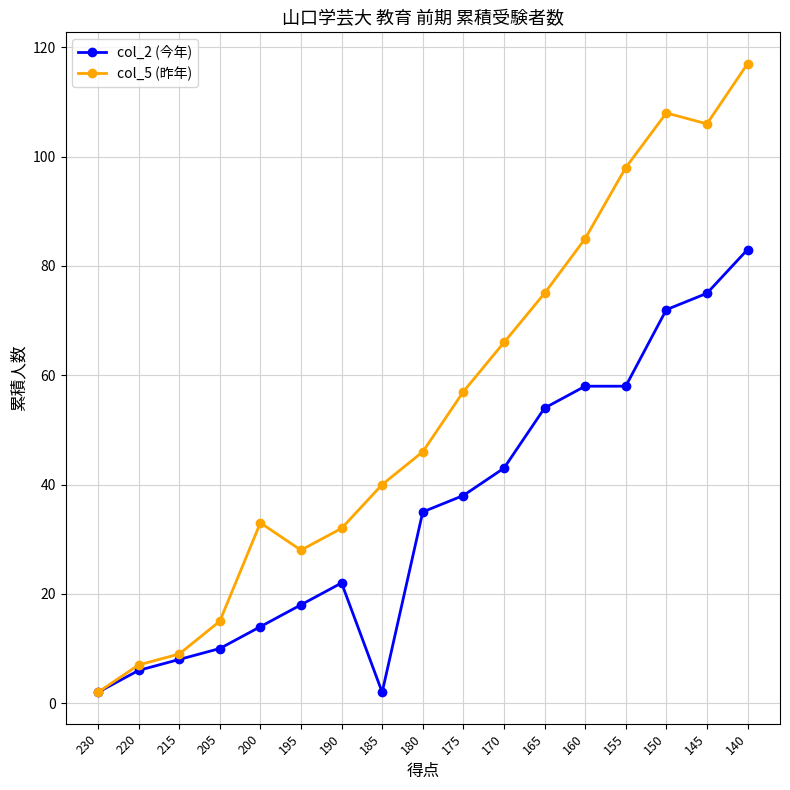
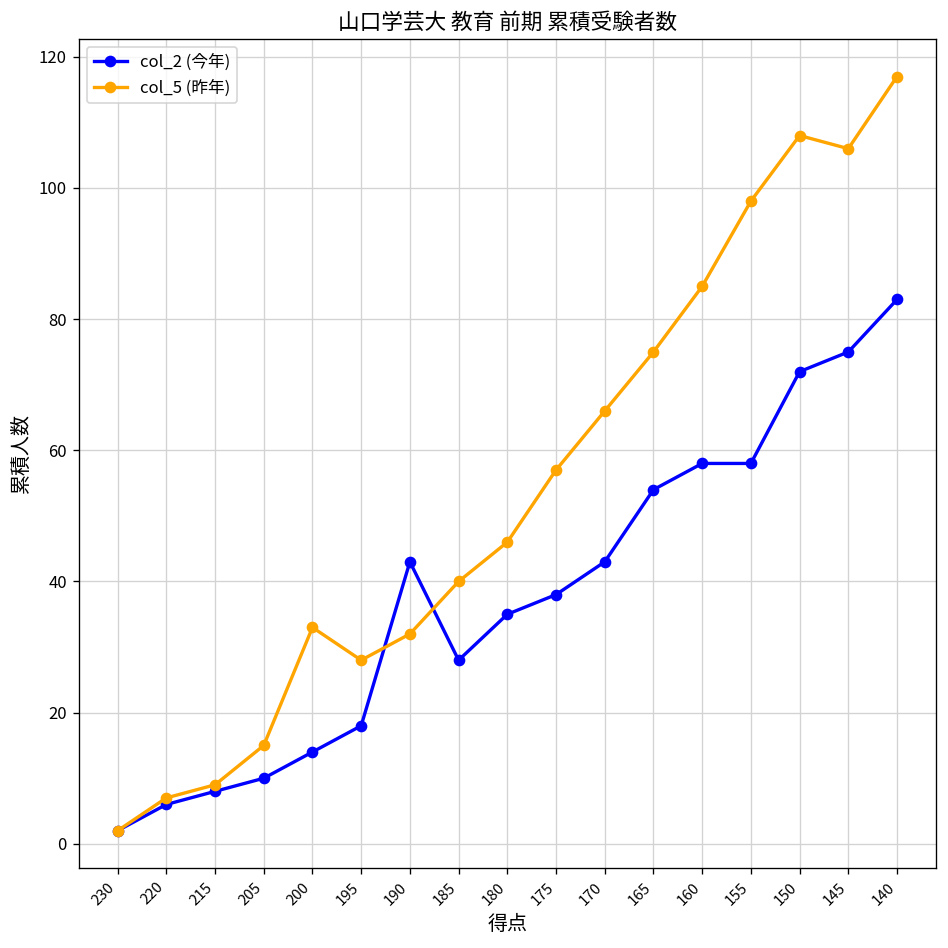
col_2 (今年), 190: 22 -> 43
col_2 (今年), 185: 2 -> 28
